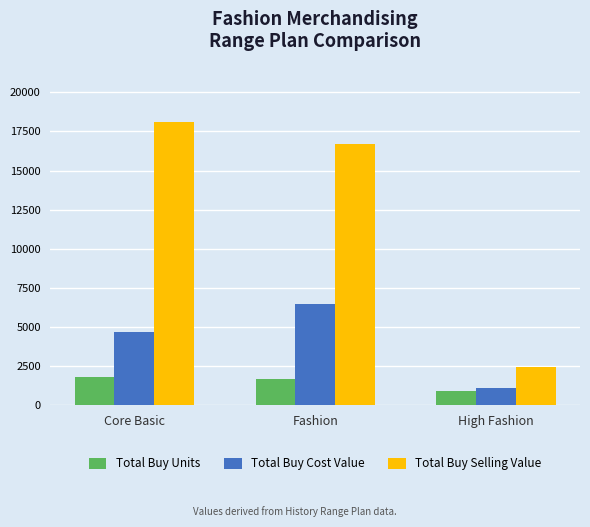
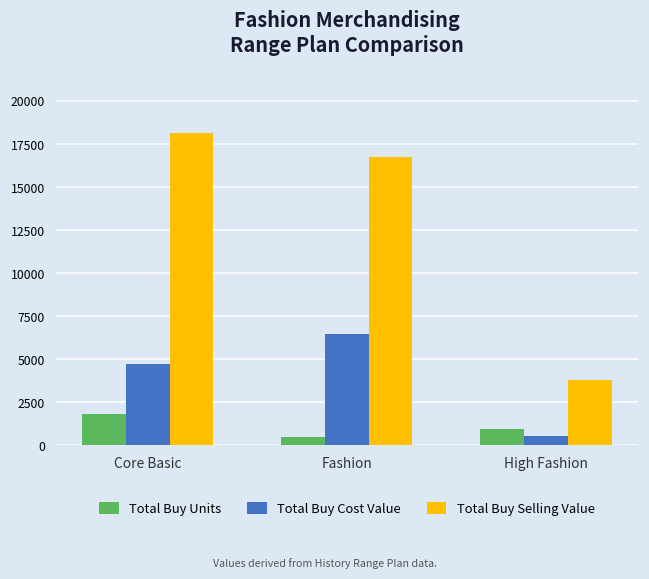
Total Buy Units, Fashion: 1700 -> 500
Total Buy Cost Value, High Fashion: 1100 -> 500
Total Buy Selling Value, High Fashion: 2400 -> 3800
